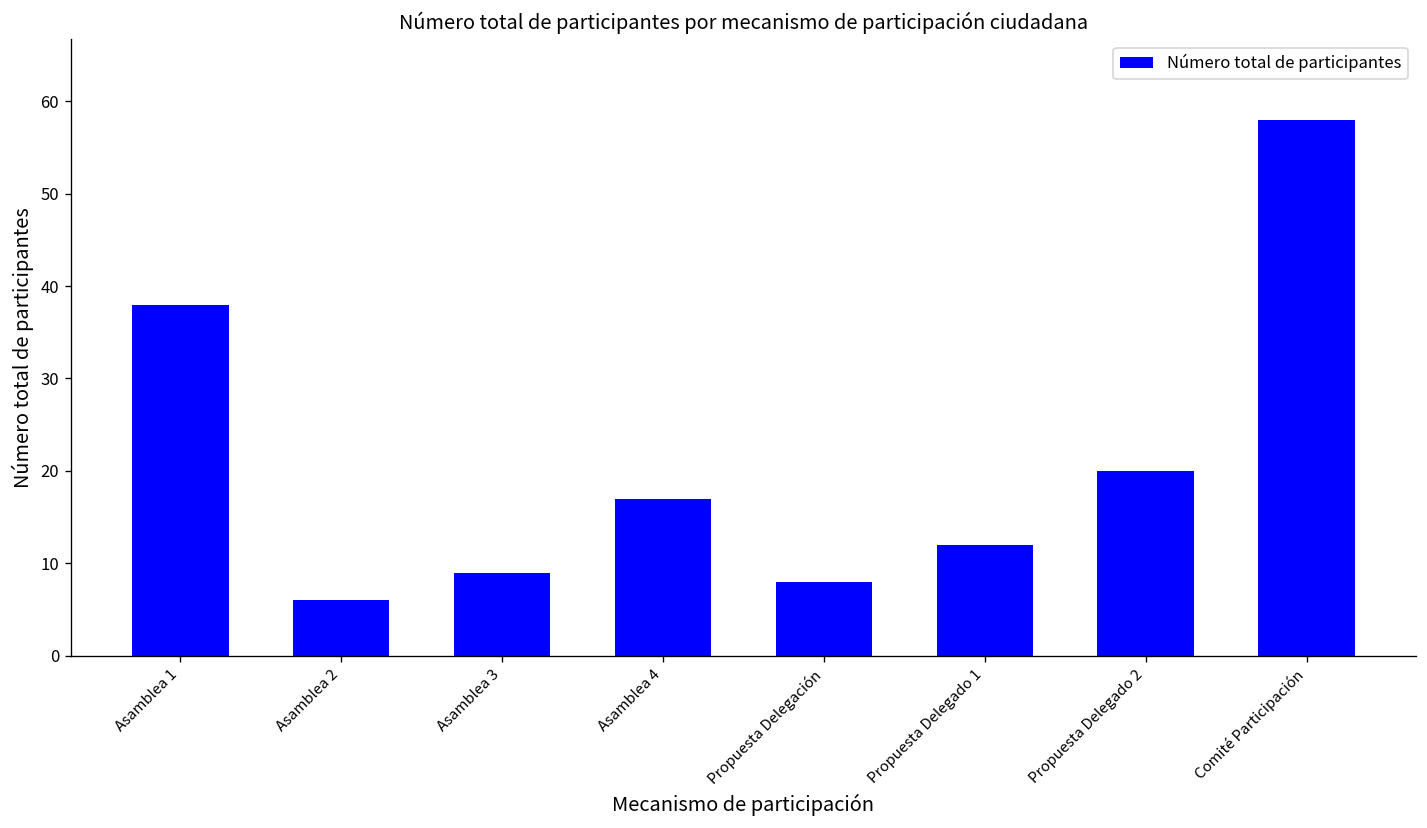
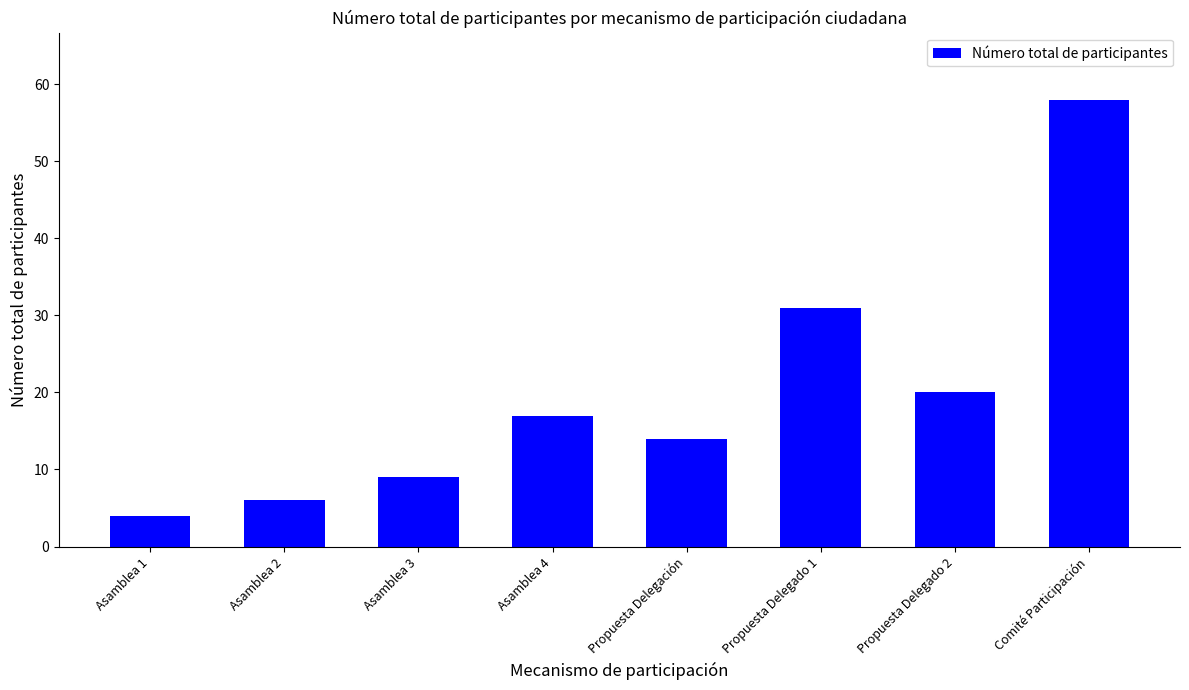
Asamblea 1: 38 -> 4
Propuesta Delegación: 8 -> 14
Propuesta Delegado 1: 12 -> 31
